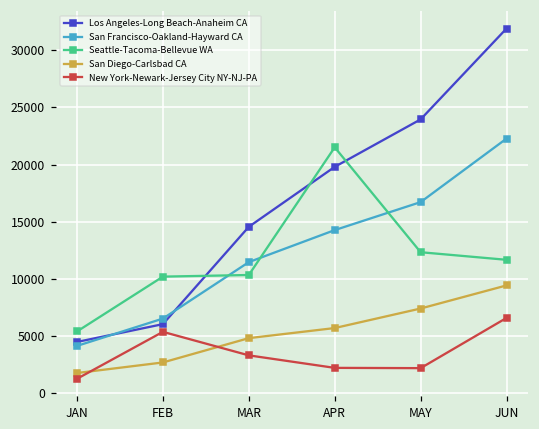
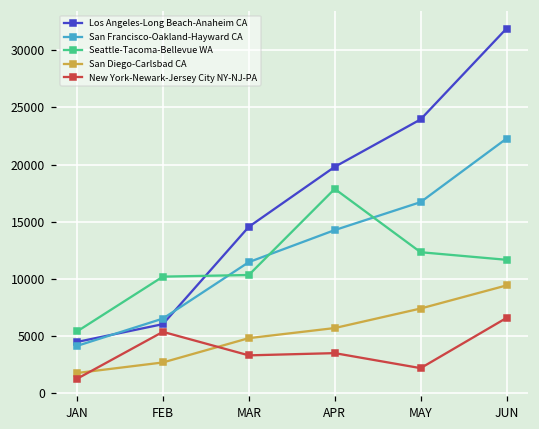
Seattle-Tacoma-Bellevue WA, APR: 21500 -> 17900
New York-Newark-Jersey City NY-NJ-PA, APR: 2200 -> 3500
